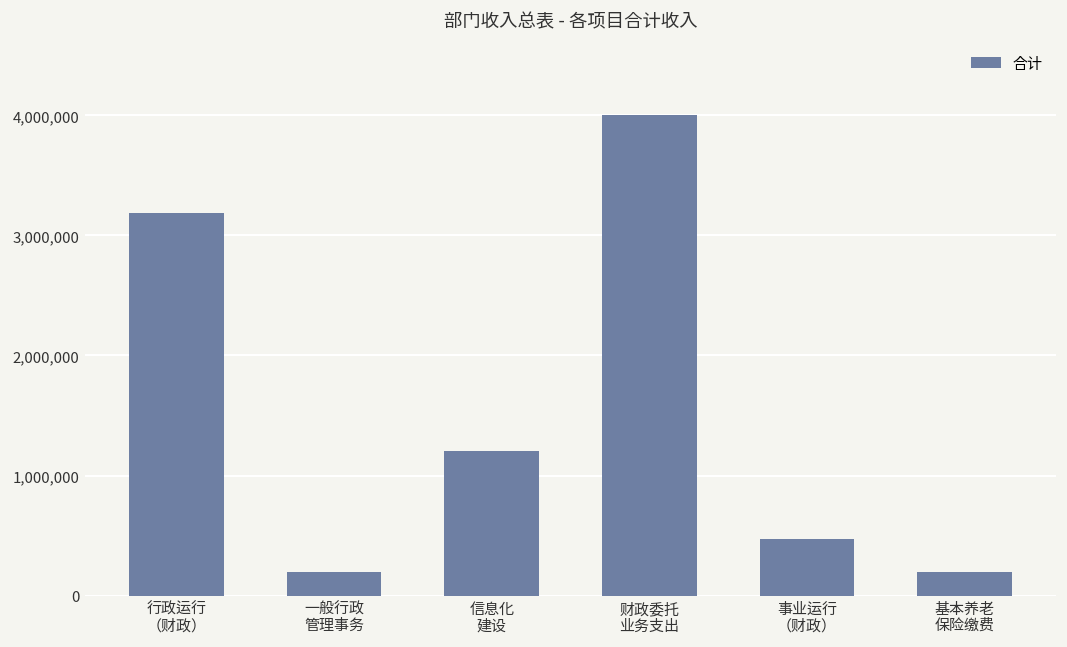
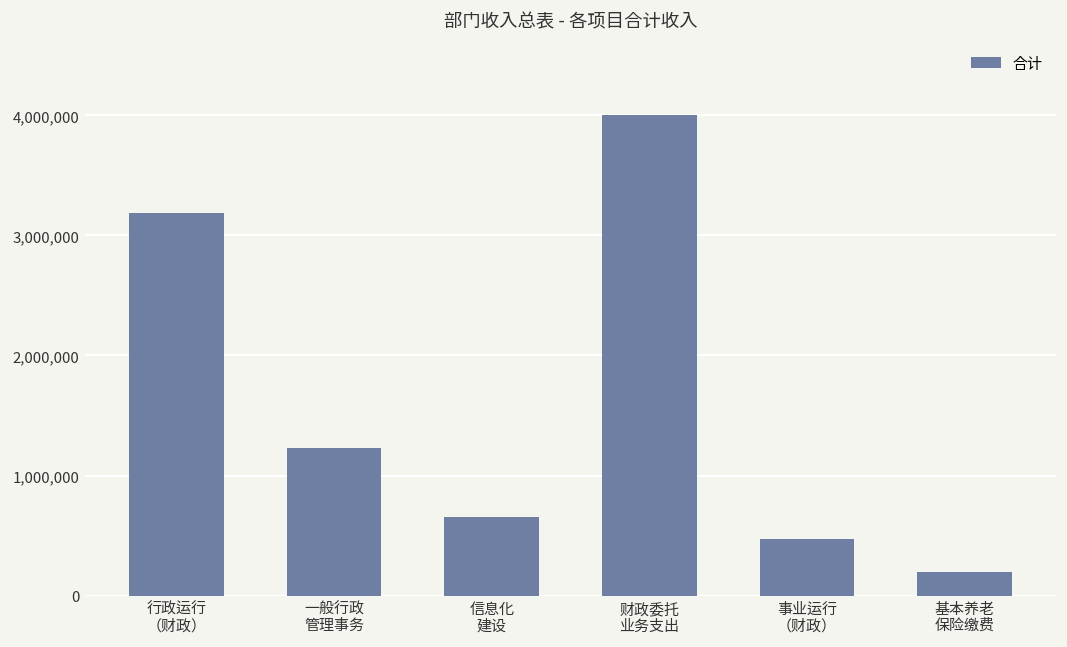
一般行政 管理事务: 200,000 -> 1,230,000
信息化 建设: 1,200,000 -> 650,000
